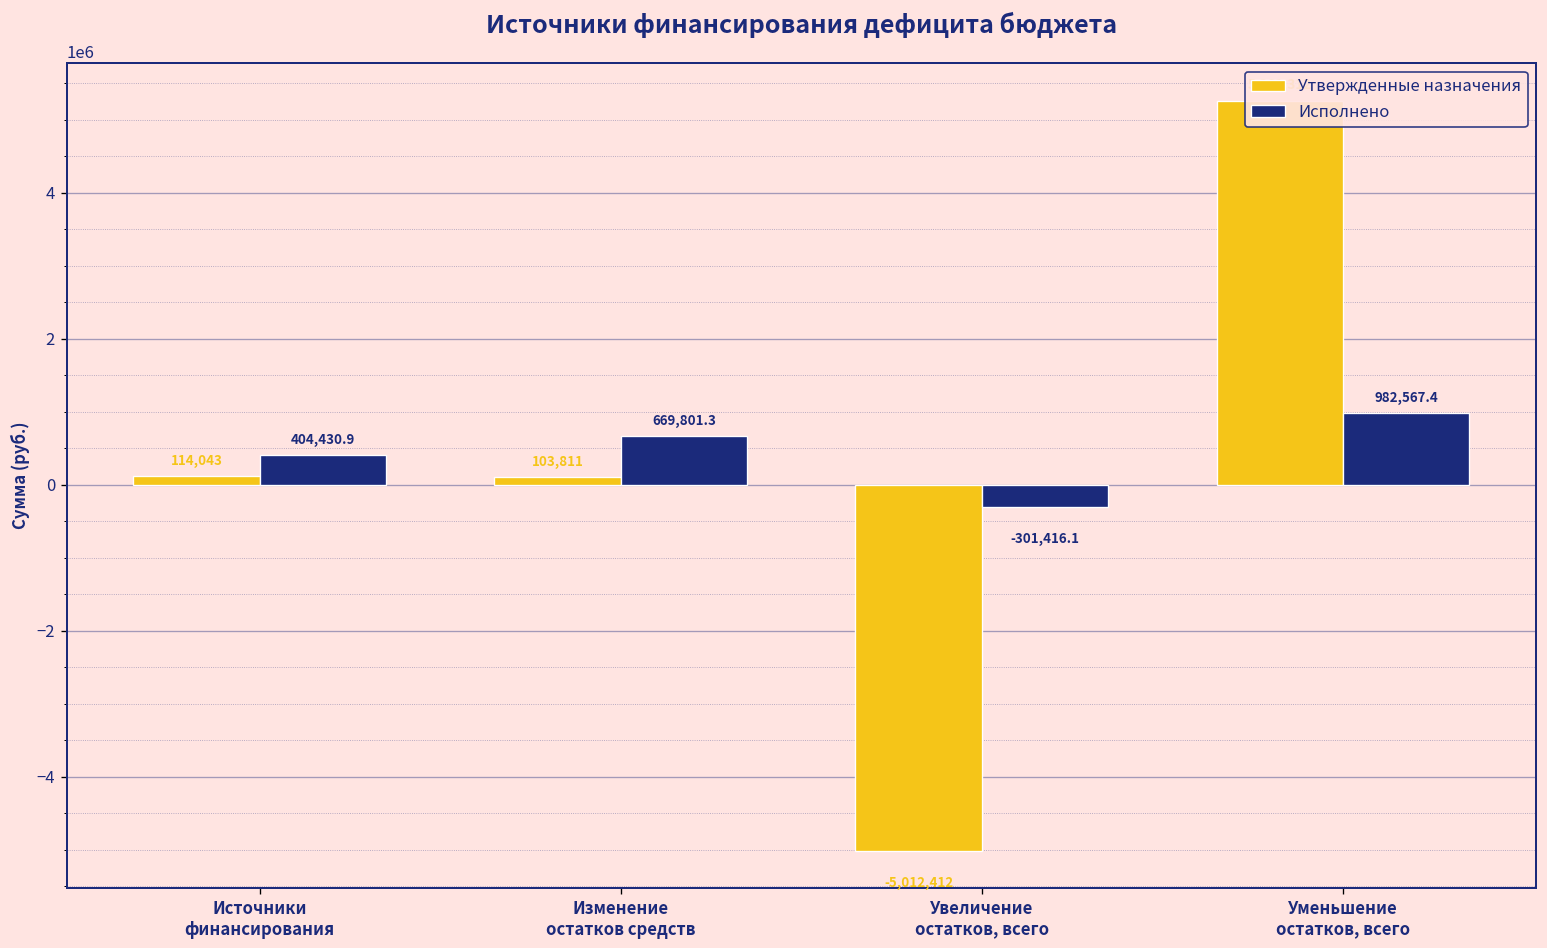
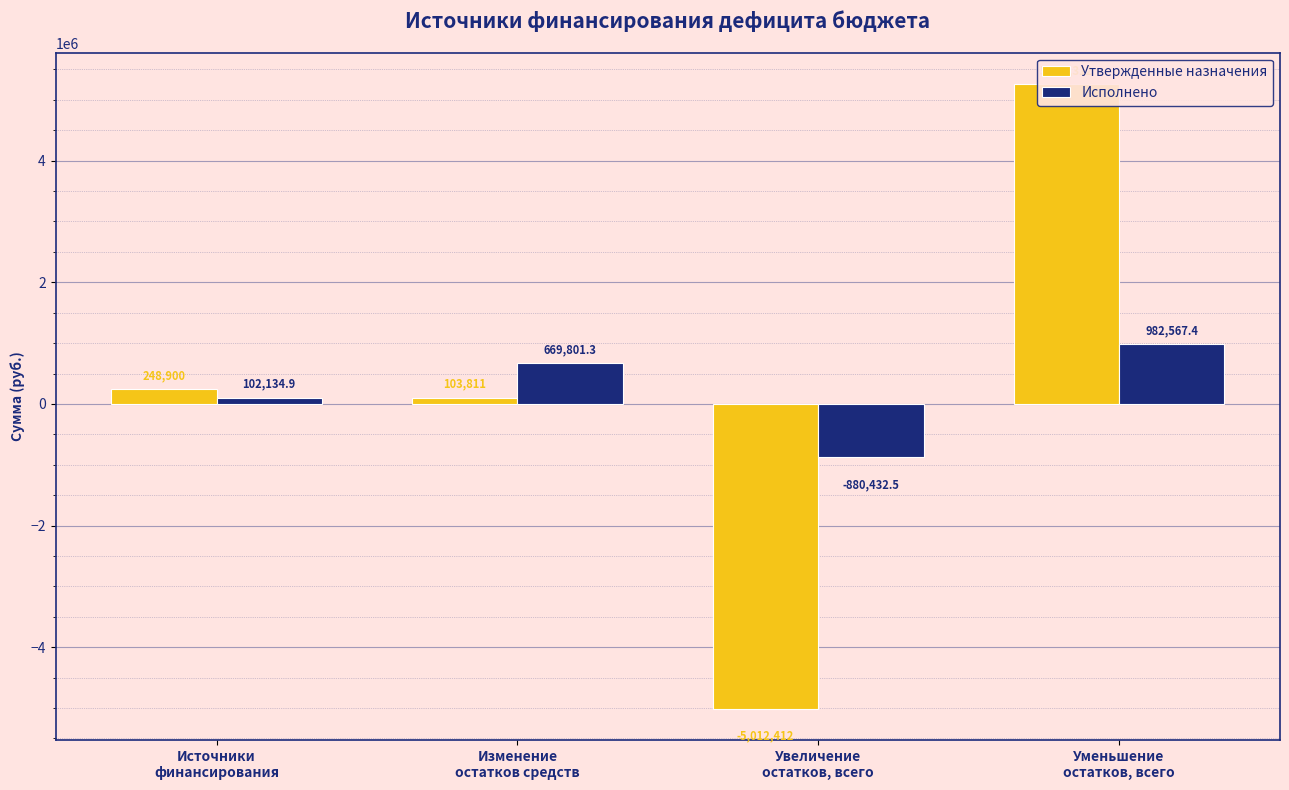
Утвержденные назначения, Источники финансирования: 114,043 -> 248,900
Исполнено, Источники финансирования: 404,430.9 -> 102,134.9
Исполнено, Увеличение остатков, всего: -301,416.1 -> -880,432.5
